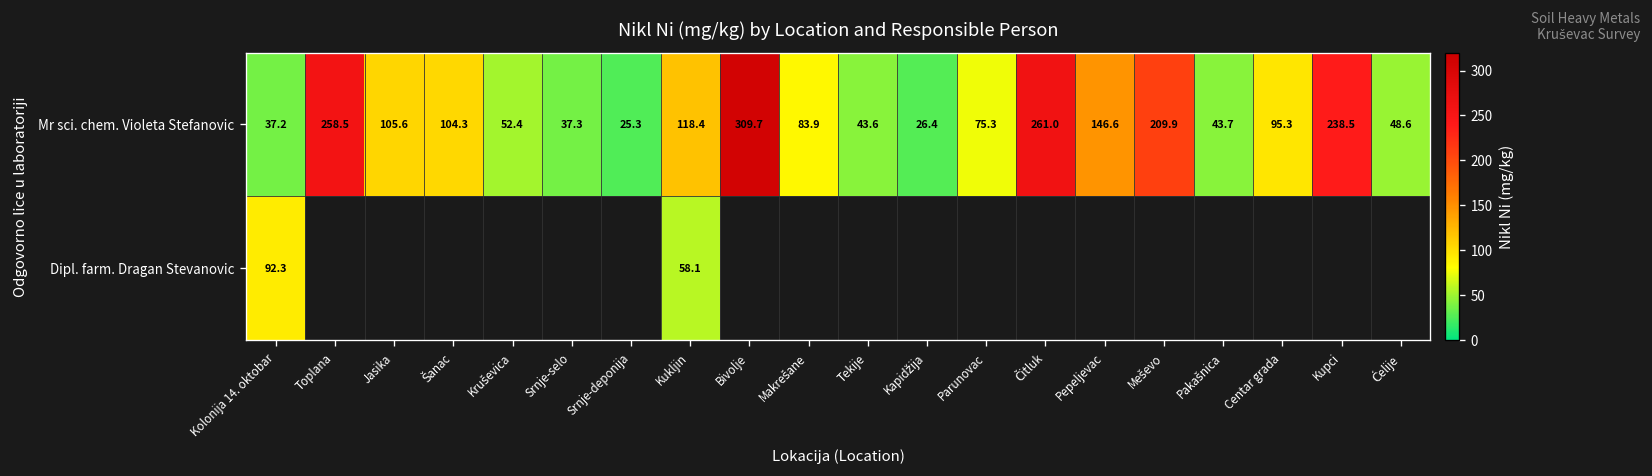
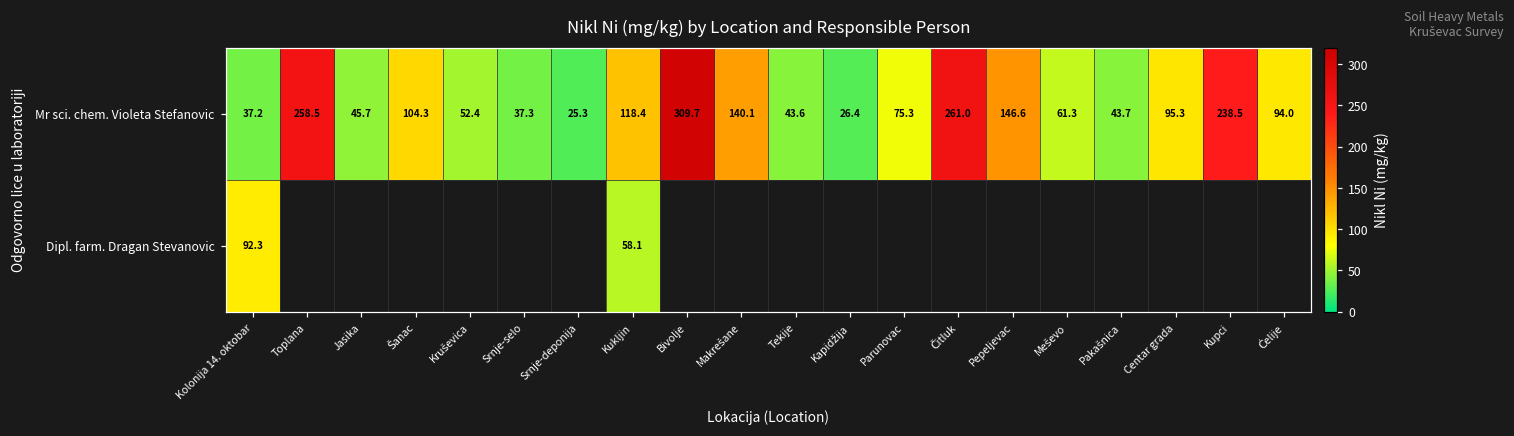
Mr sci. chem. Violeta Stefanovic, Jasika: 105.6 -> 45.7
Mr sci. chem. Violeta Stefanovic, Makrešane: 83.9 -> 140.1
Mr sci. chem. Violeta Stefanovic, Meševo: 209.9 -> 61.3
Mr sci. chem. Violeta Stefanovic, Ćelije: 48.6 -> 94.0
